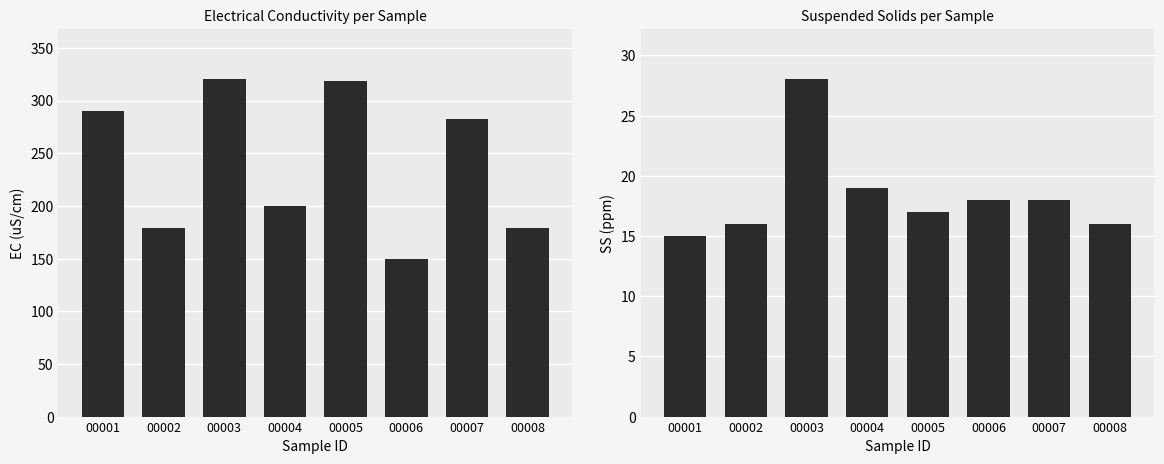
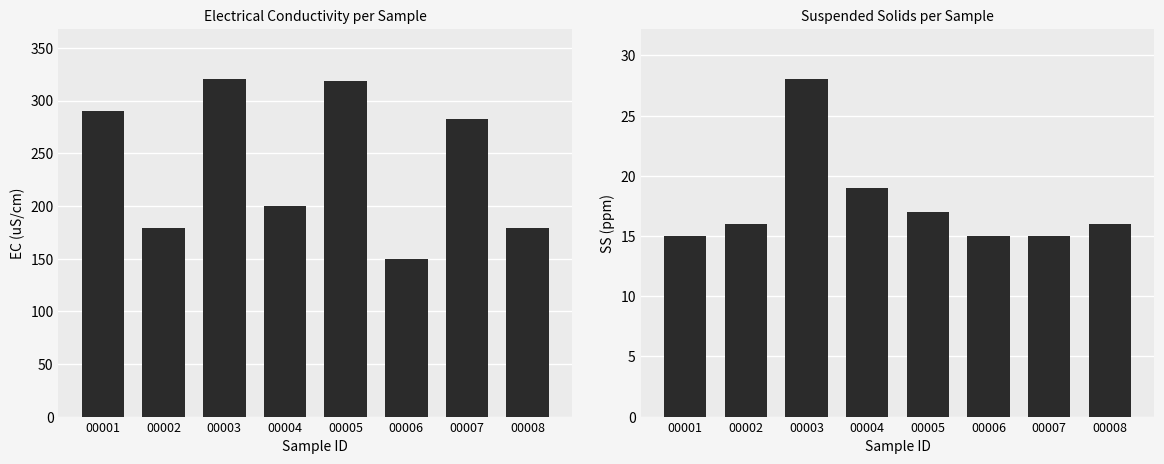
Suspended Solids per Sample, 00006: 18 -> 15
Suspended Solids per Sample, 00007: 18 -> 15
